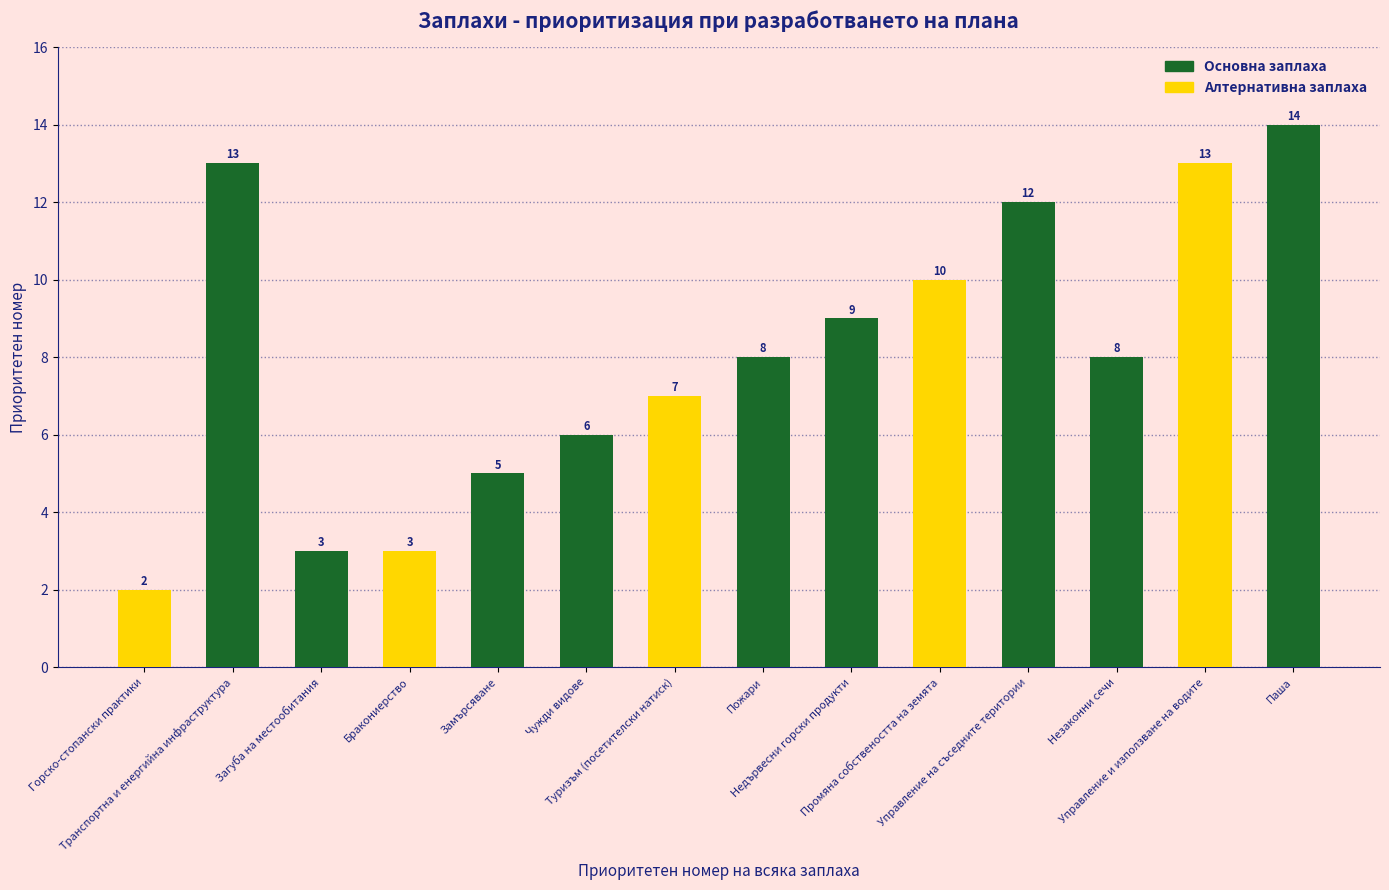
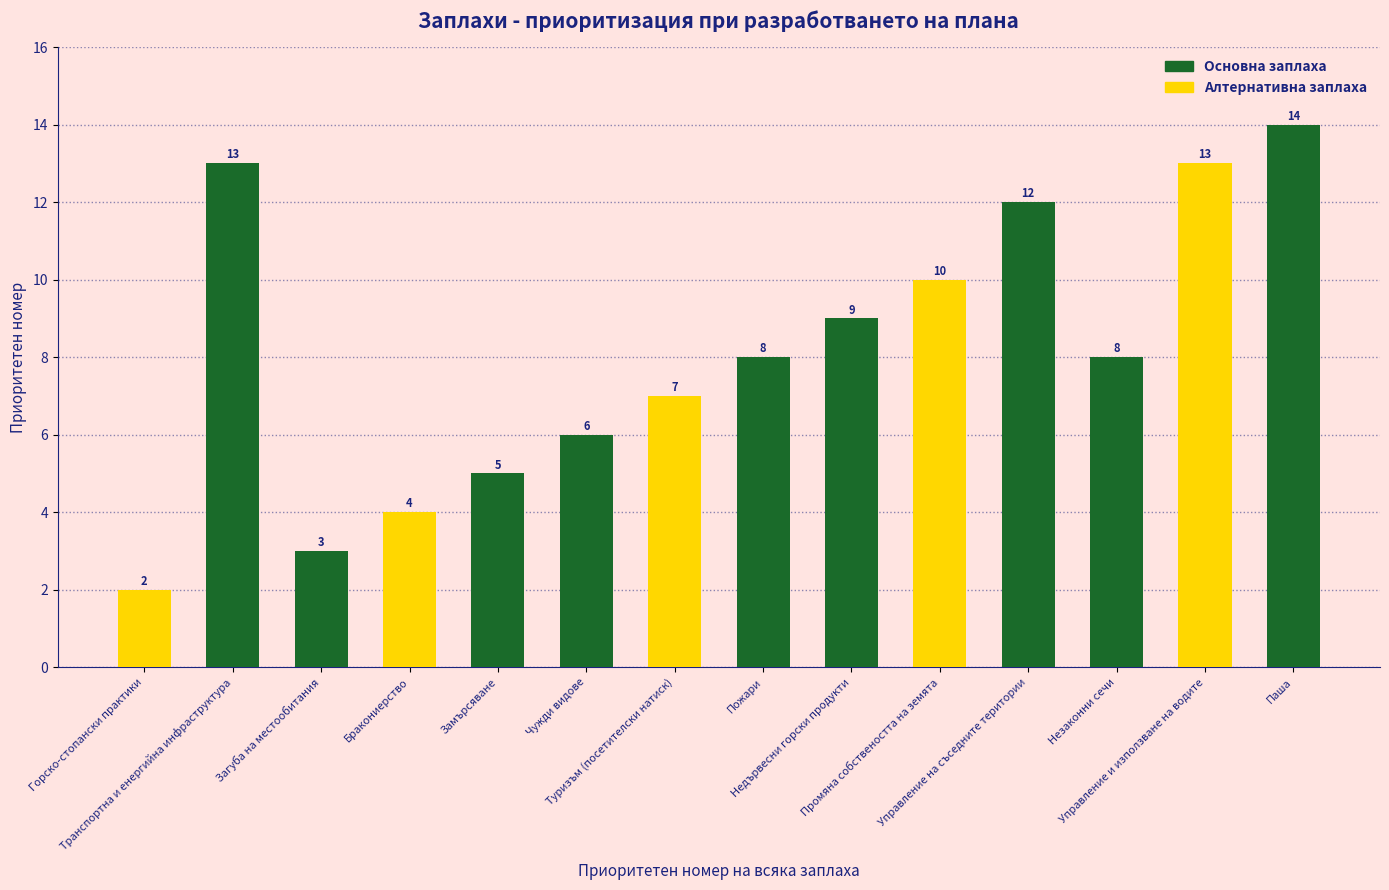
Бракониерство: 3 -> 4
